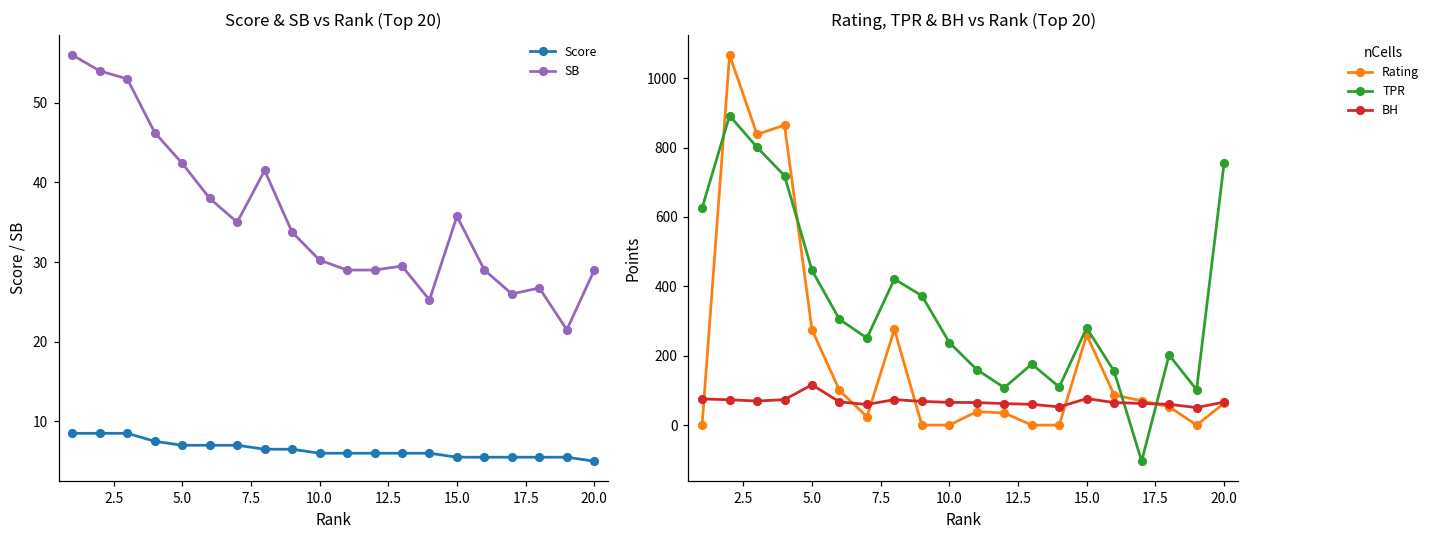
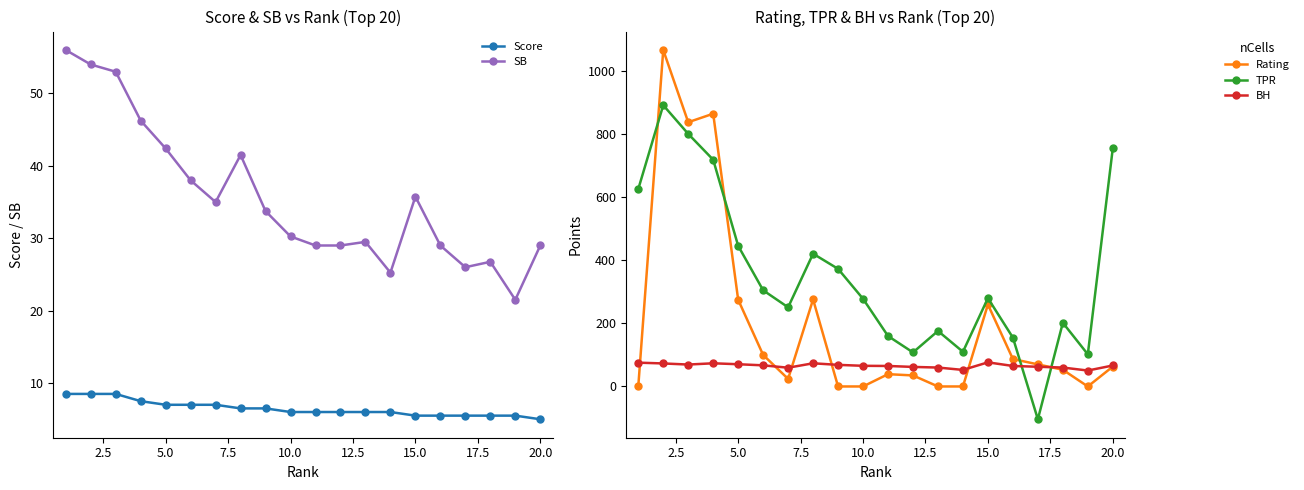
Rating, TPR & BH vs Rank (Top 20), BH, 5.0: 120 -> 70
Rating, TPR & BH vs Rank (Top 20), TPR, 10.0: 240 -> 280
